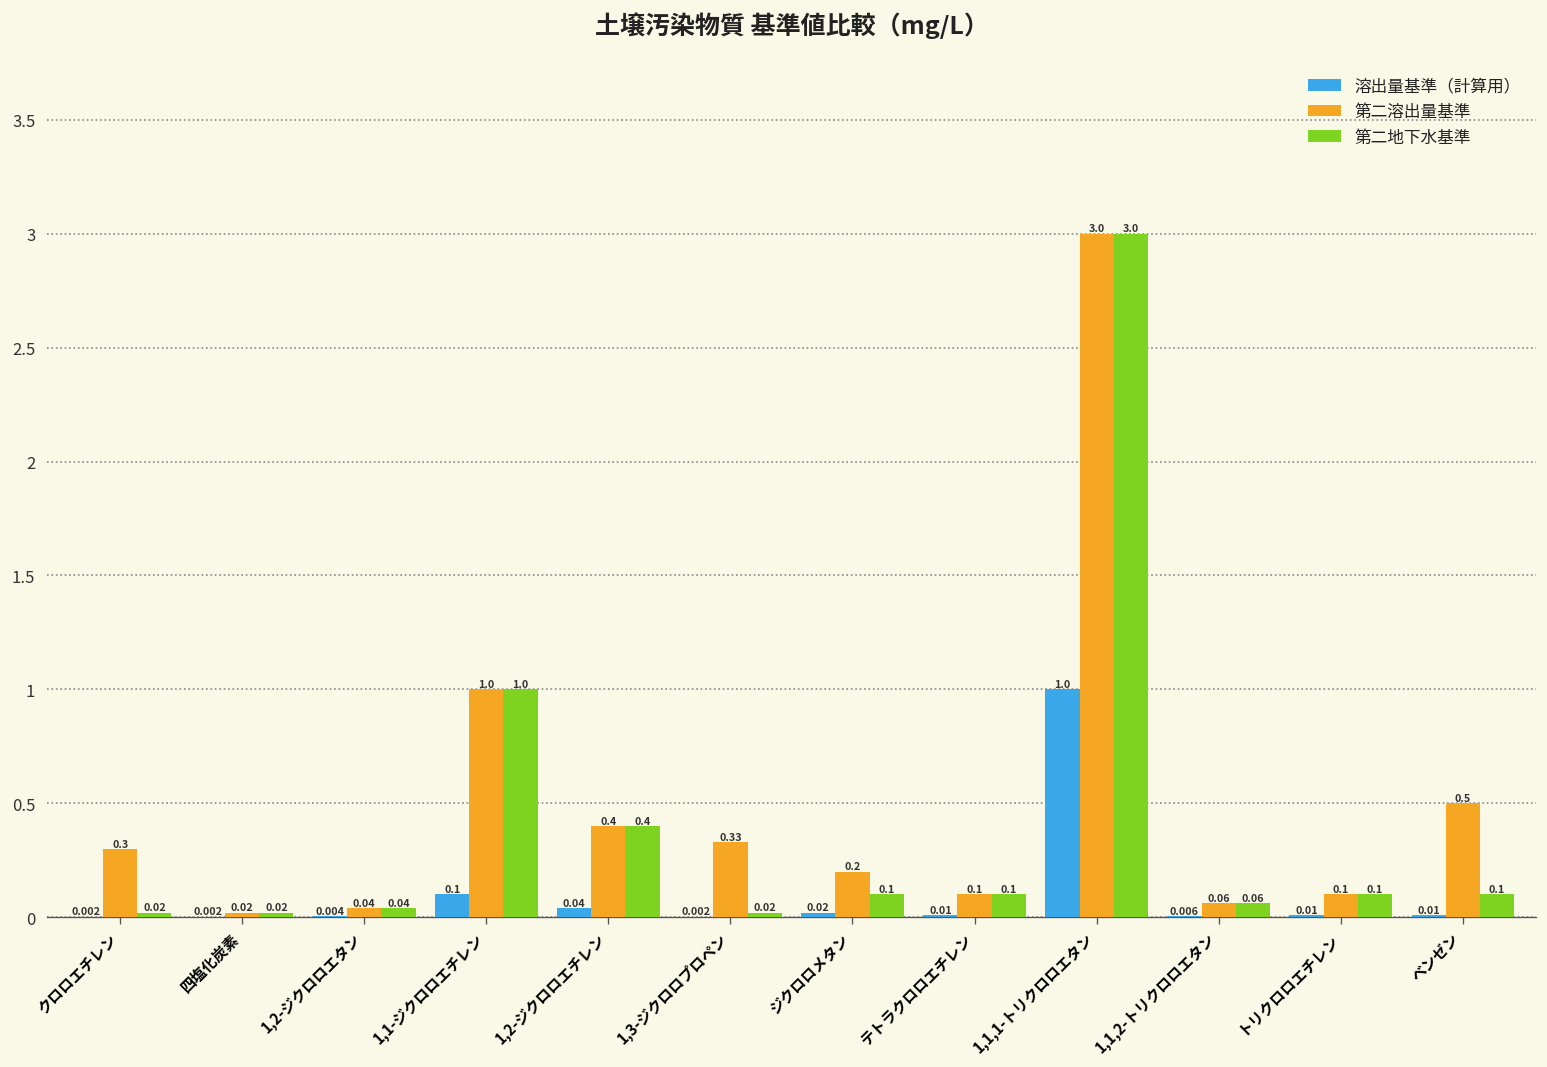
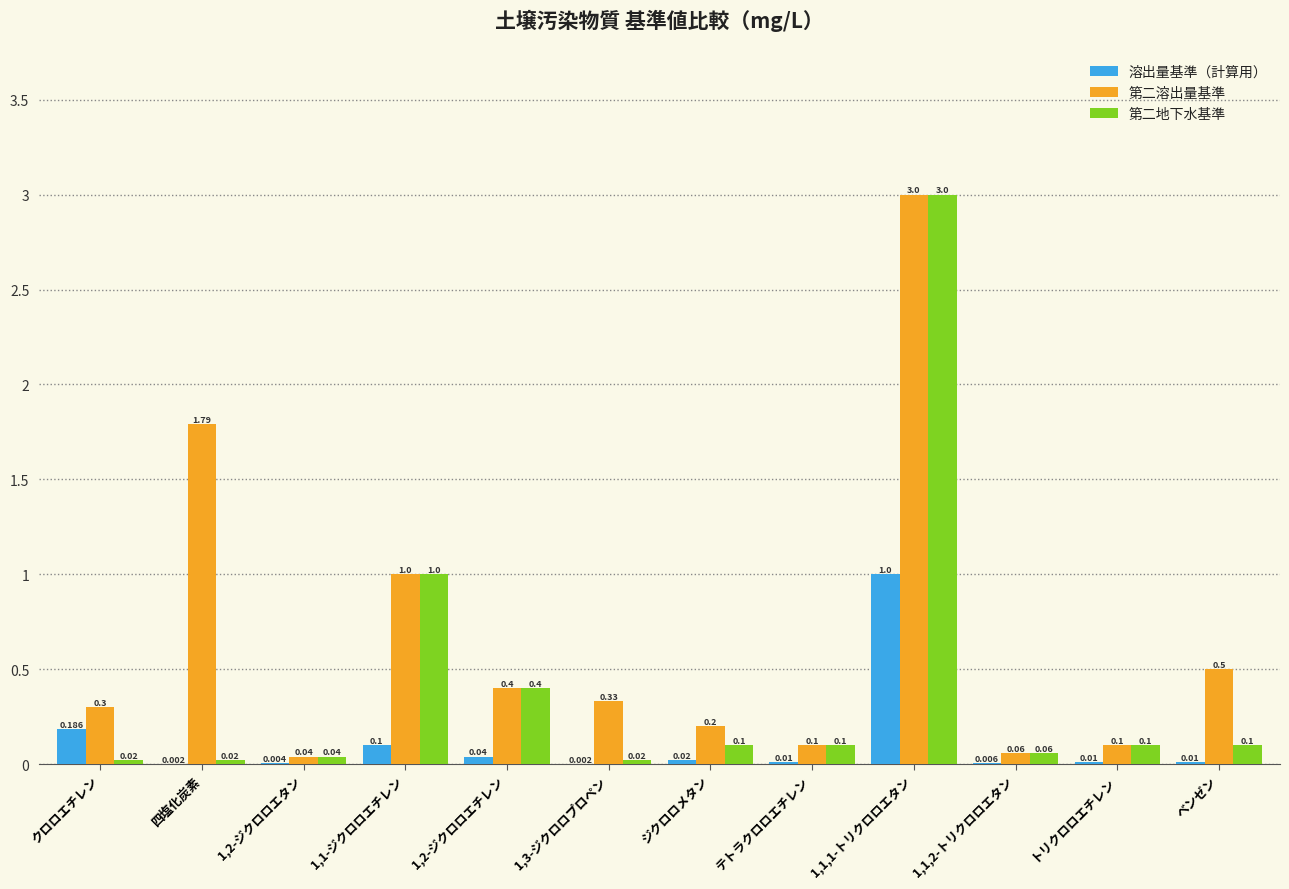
溶出量基準（計算用）, クロロエチレン: 0.002 -> 0.186
第二溶出量基準, 四塩化炭素: 0.02 -> 1.79
